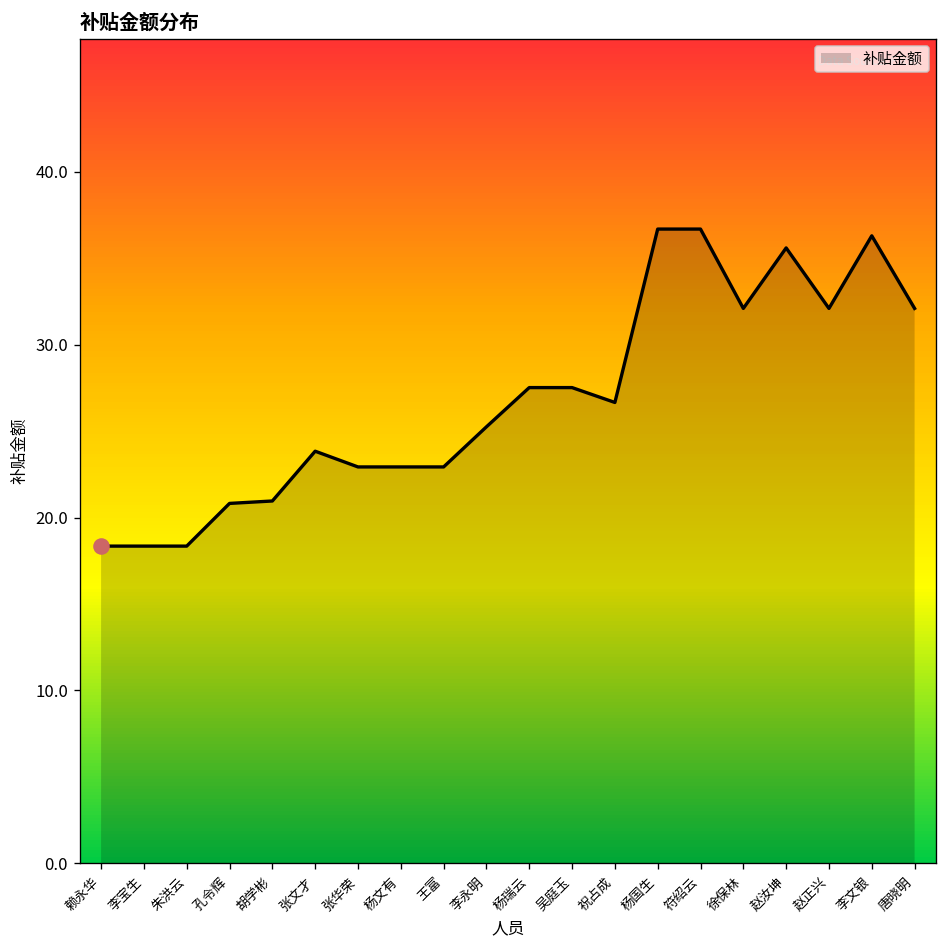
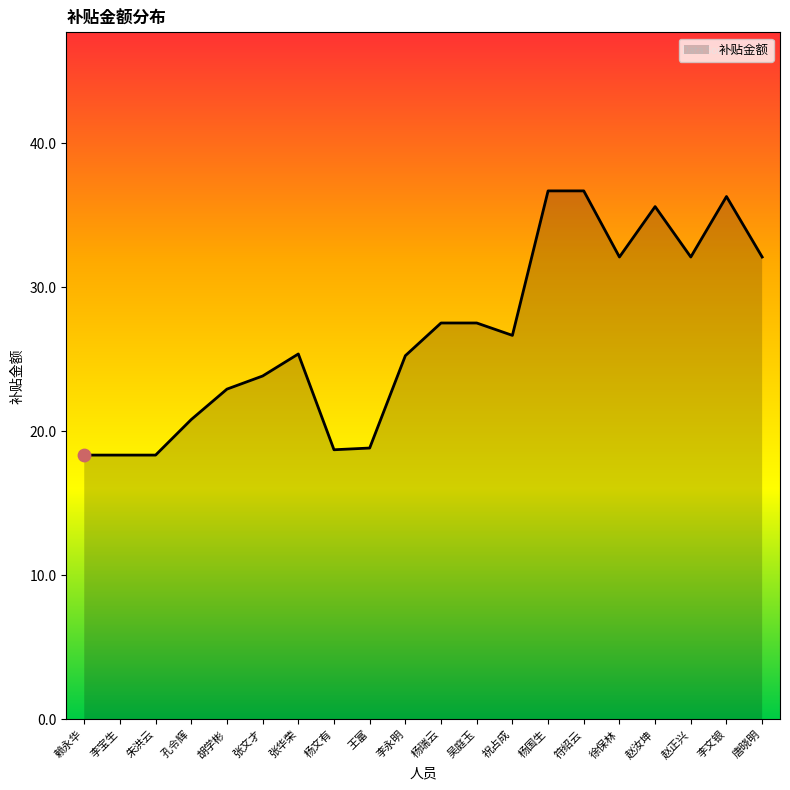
补贴金额, 胡学彬: 21.0 -> 22.9
补贴金额, 张华荣: 22.9 -> 25.4
补贴金额, 杨文有: 22.9 -> 18.7
补贴金额, 王富: 22.9 -> 18.8
